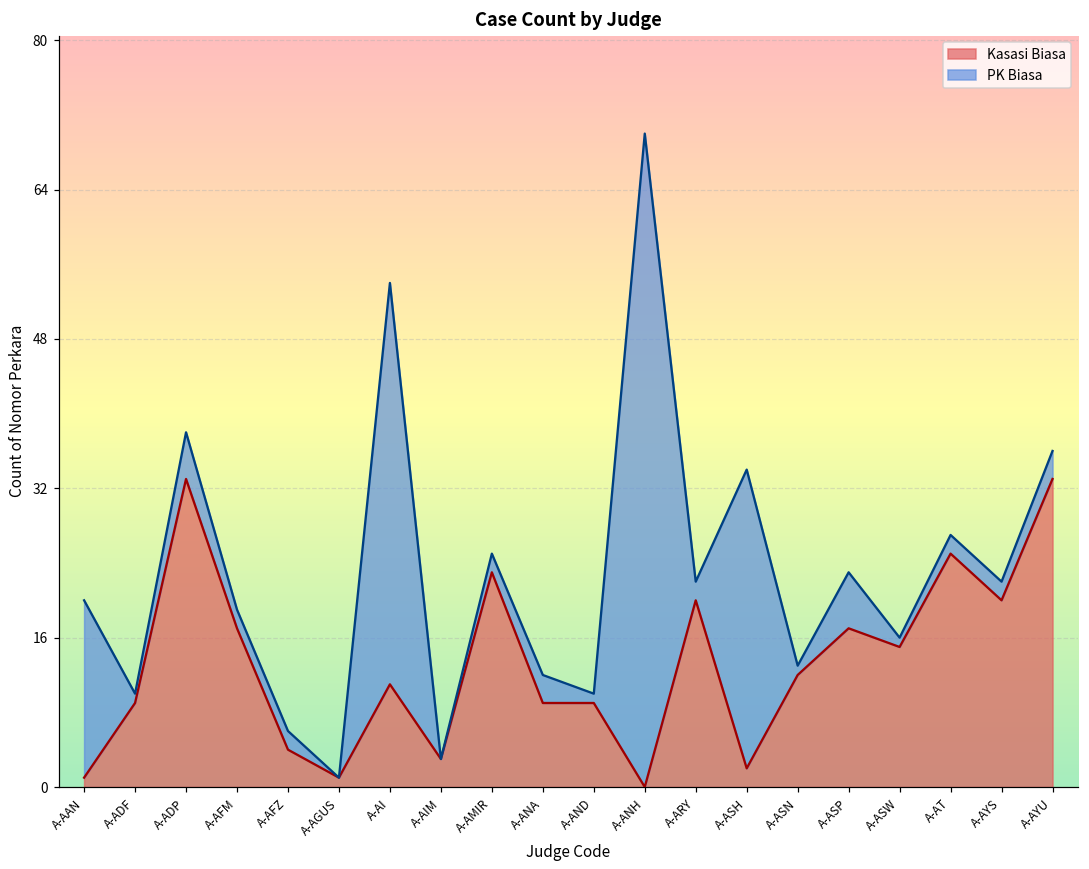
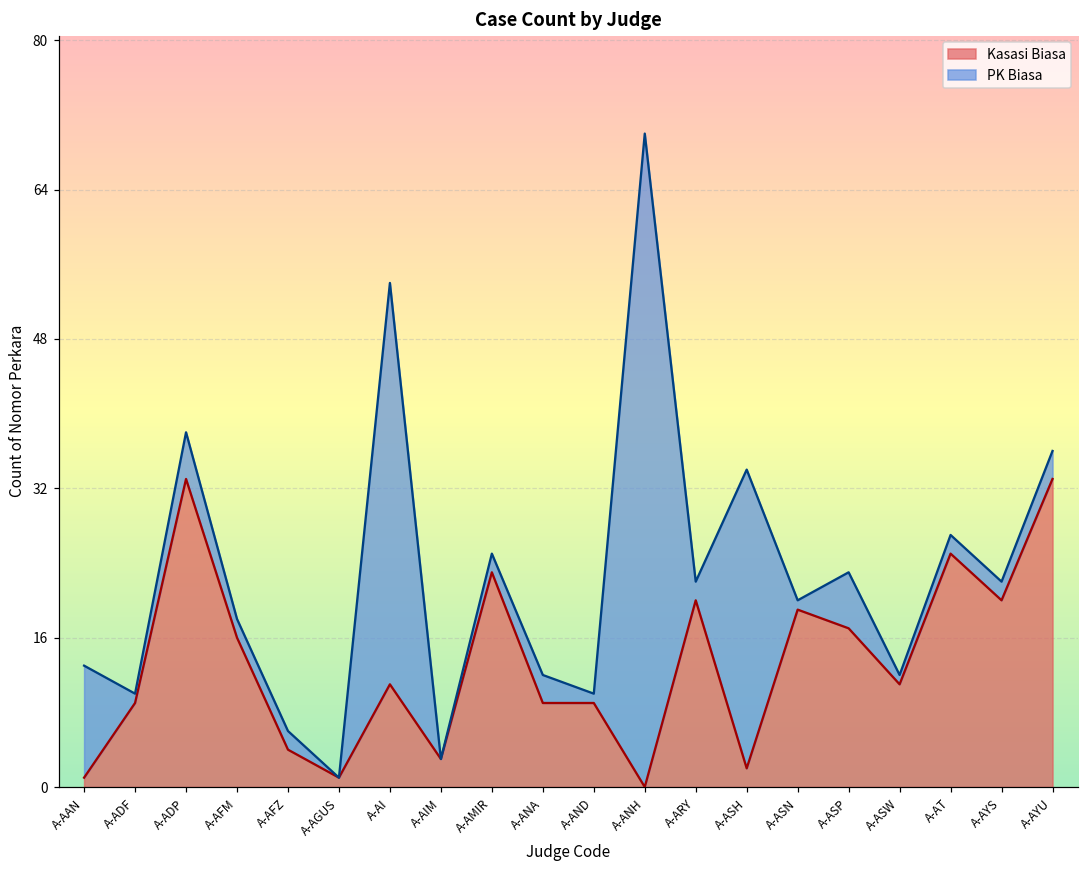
PK Biasa, A-AAN: 19 -> 12
Kasasi Biasa, A-AFM: 17 -> 16
Kasasi Biasa, A-ASN: 12 -> 19
Kasasi Biasa, A-ASW: 15 -> 11
